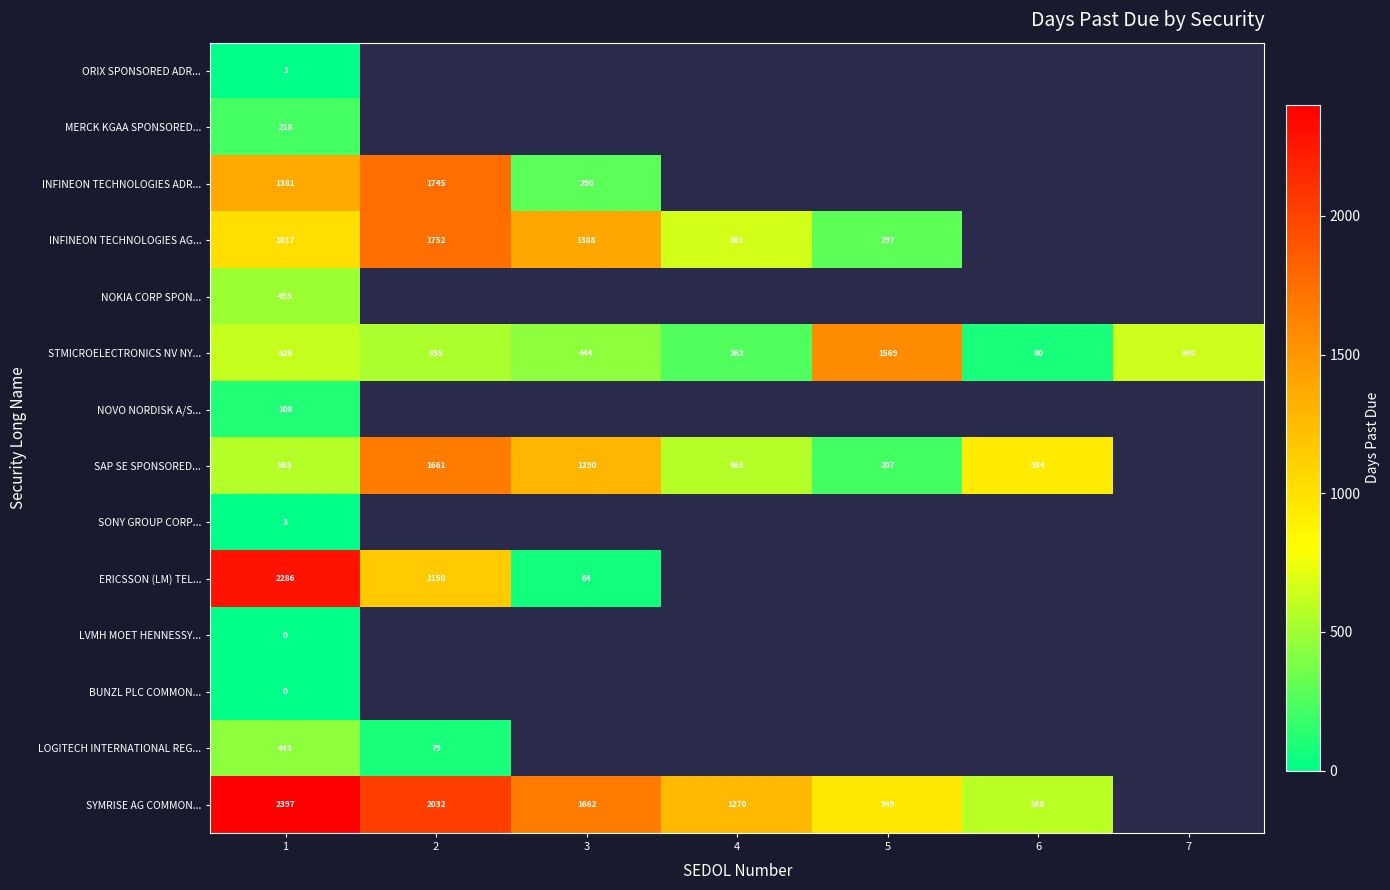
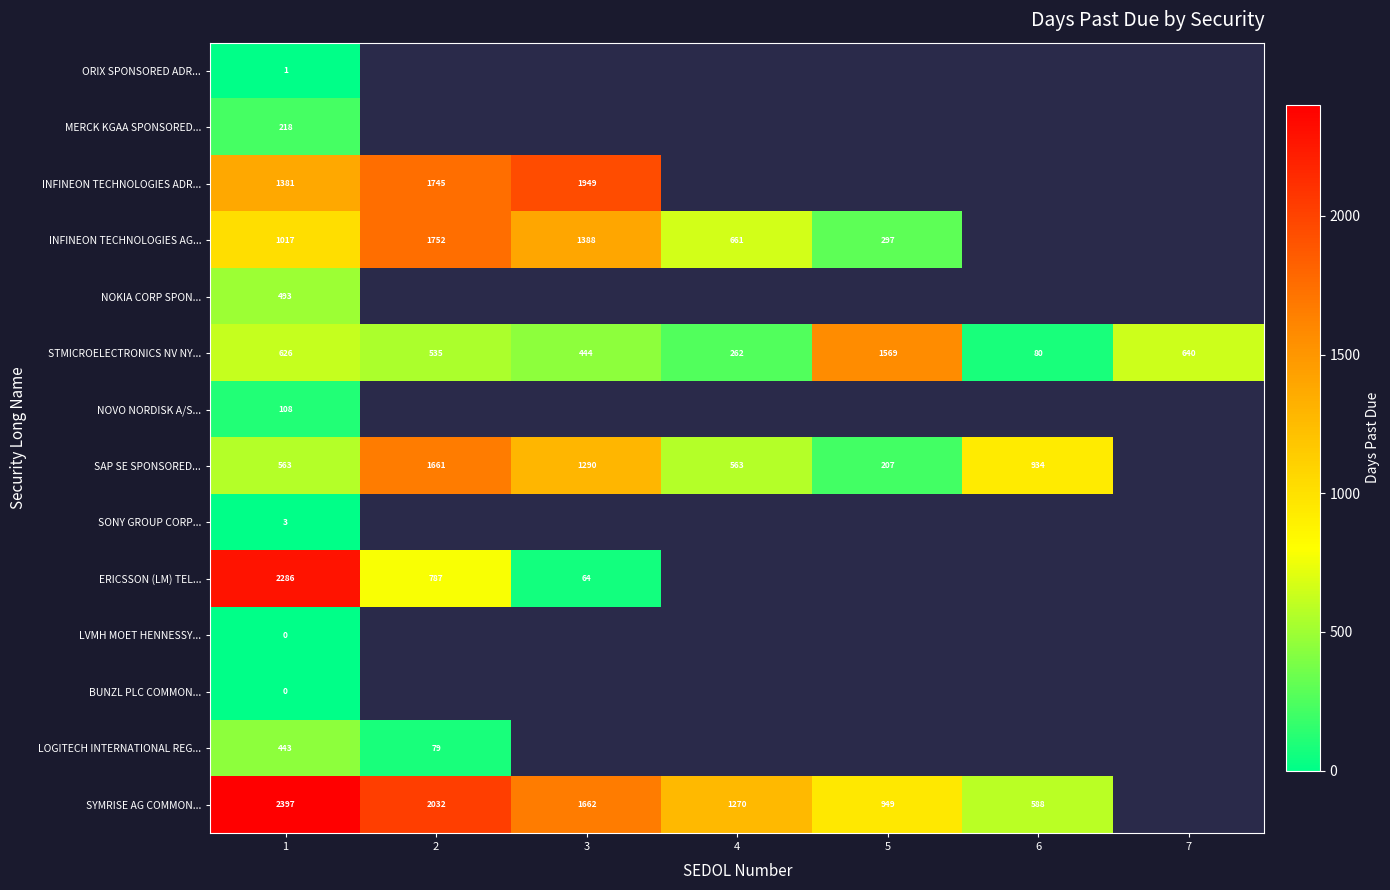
INFINEON TECHNOLOGIES ADR..., 3: 290 -> 1949
ERICSSON (LM) TEL..., 2: 1150 -> 787
